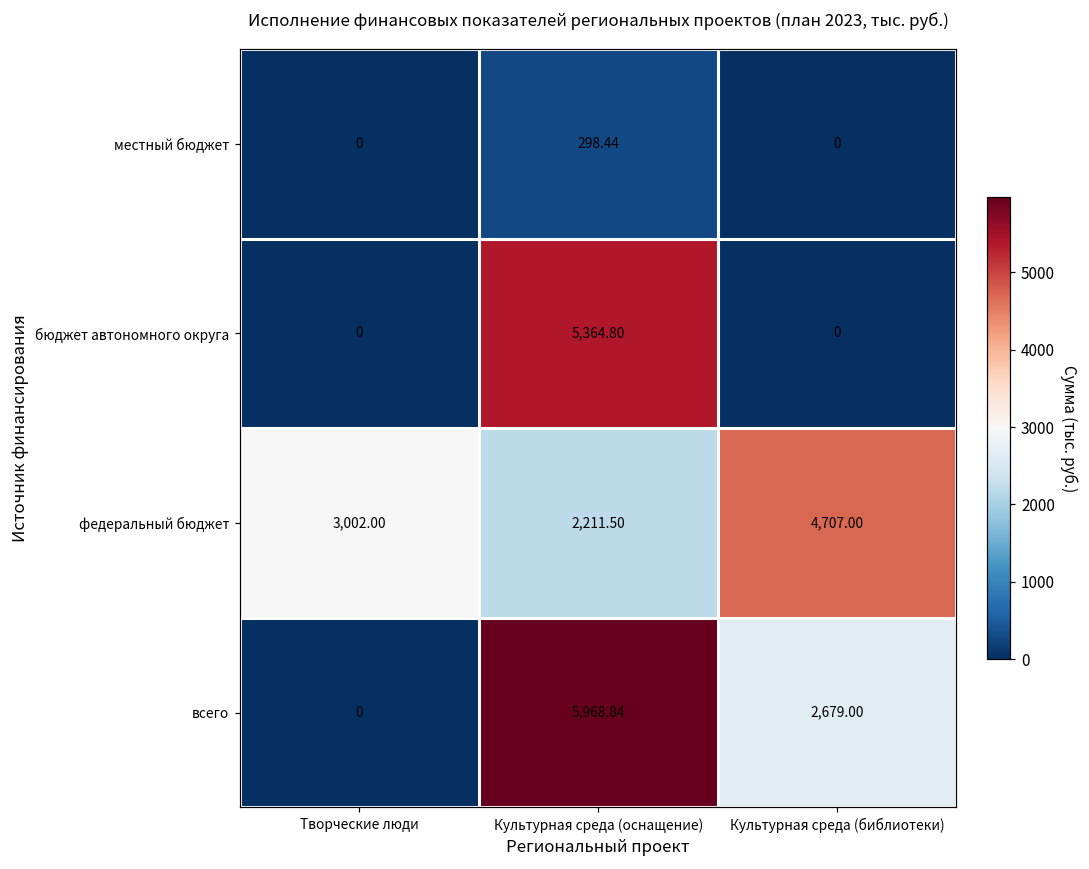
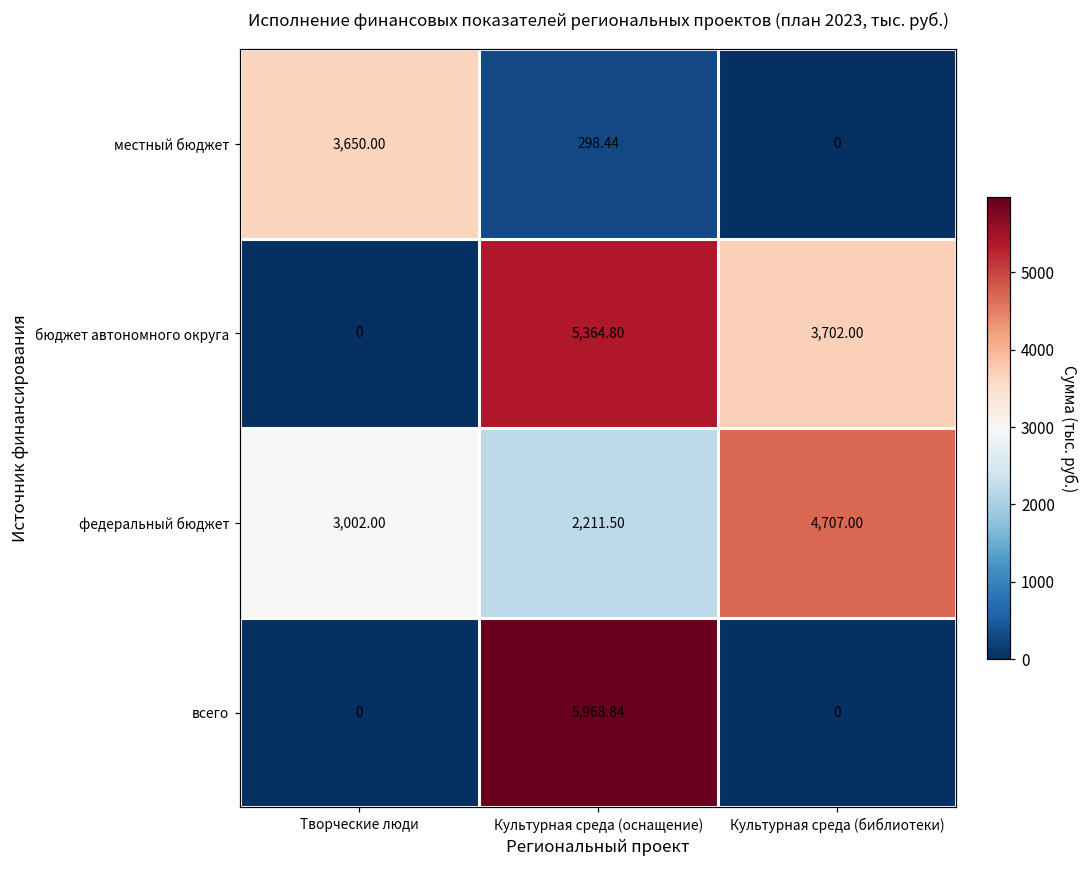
местный бюджет, Творческие люди: 0 -> 3,650.00
бюджет автономного округа, Культурная среда (библиотеки): 0 -> 3,702.00
всего, Культурная среда (библиотеки): 2,679.00 -> 0
